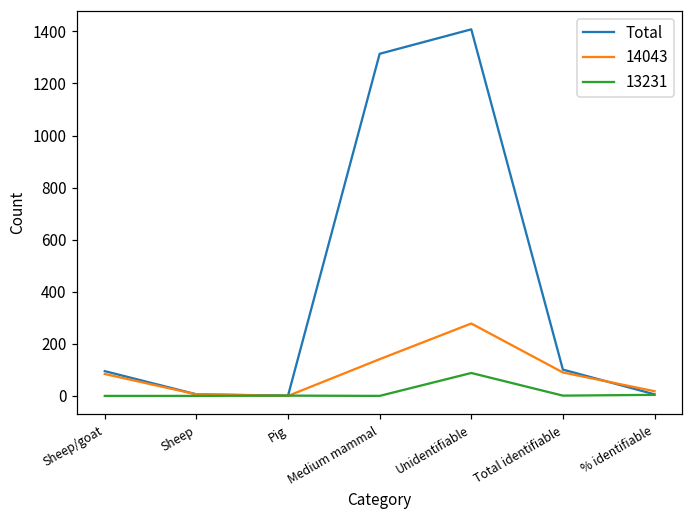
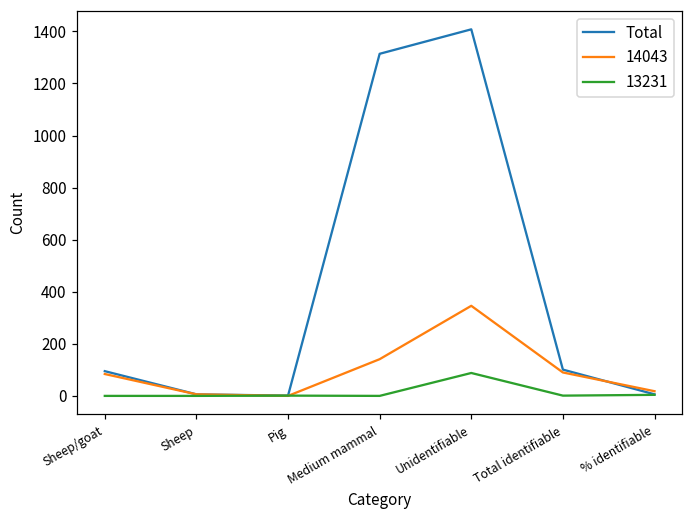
14043, Unidentifiable: 280 -> 350
